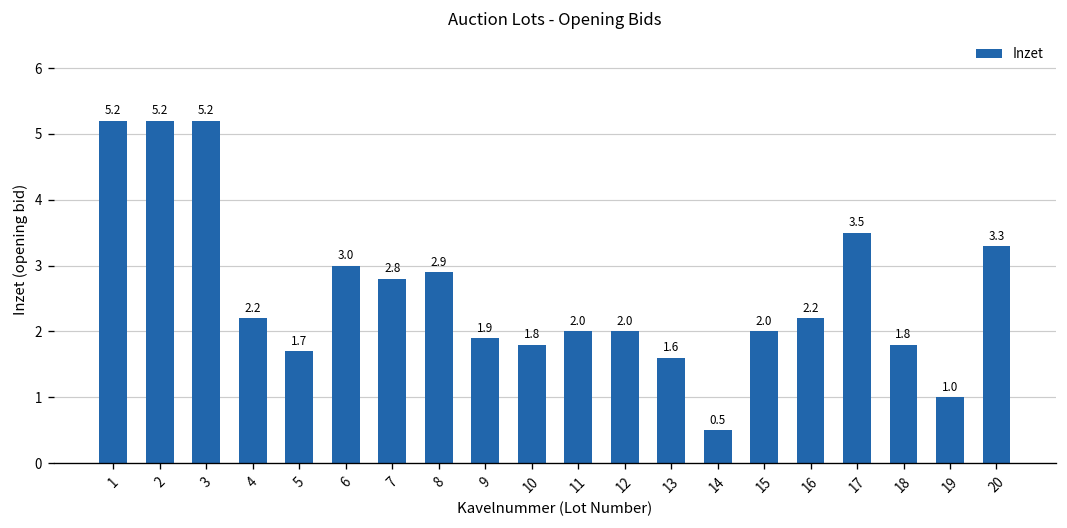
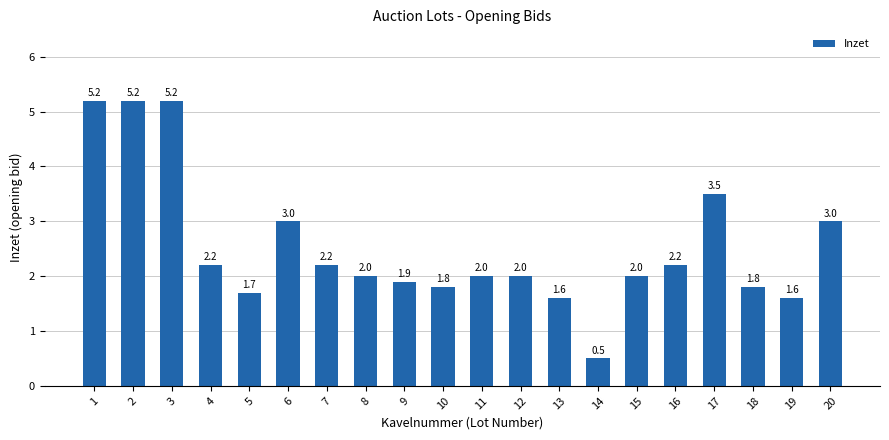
7: 2.8 -> 2.2
8: 2.9 -> 2.0
19: 1.0 -> 1.6
20: 3.3 -> 3.0
